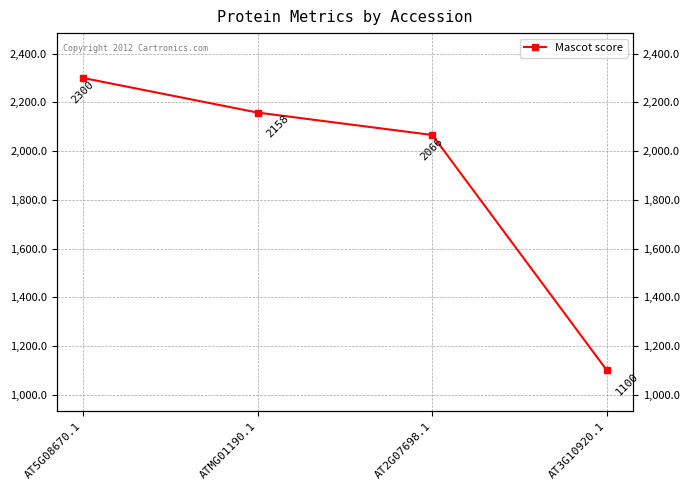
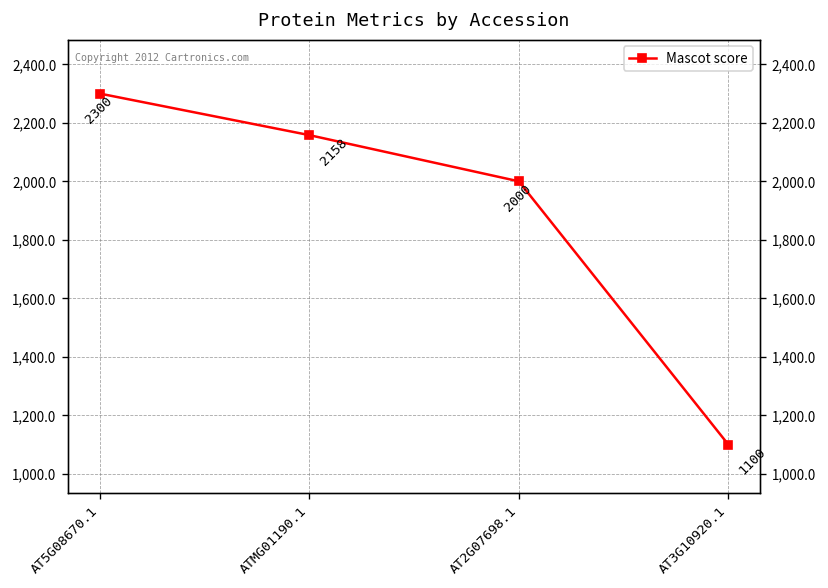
AT2G07698.1: 2066 -> 2000
